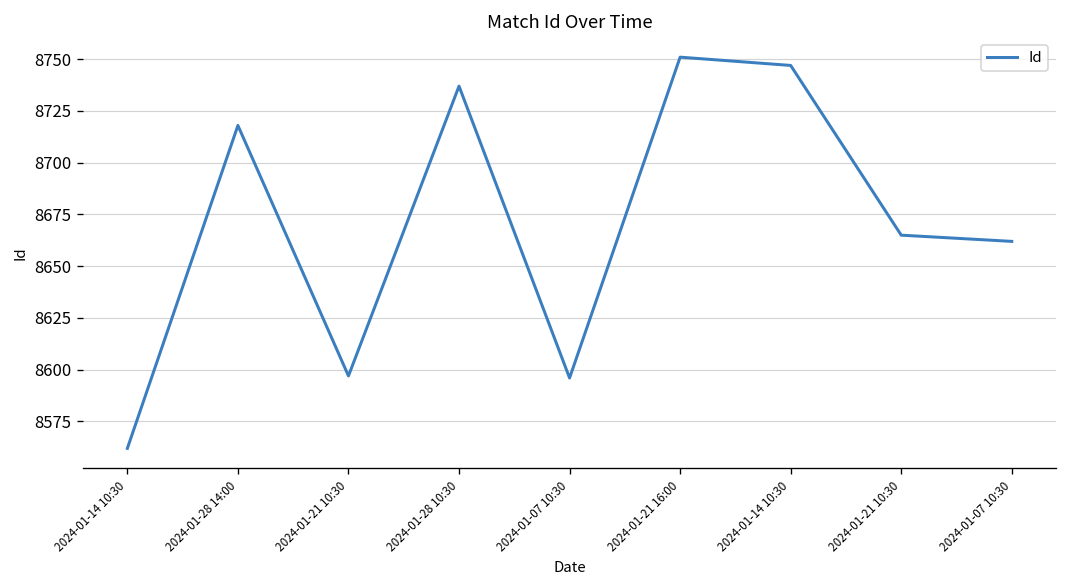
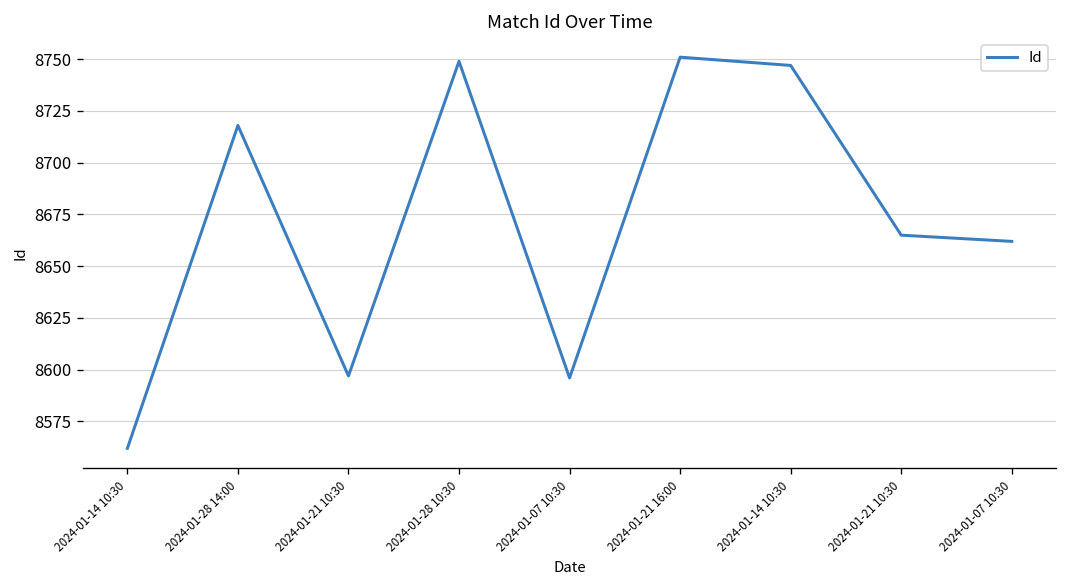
2024-01-28 10:30: 8737 -> 8749
